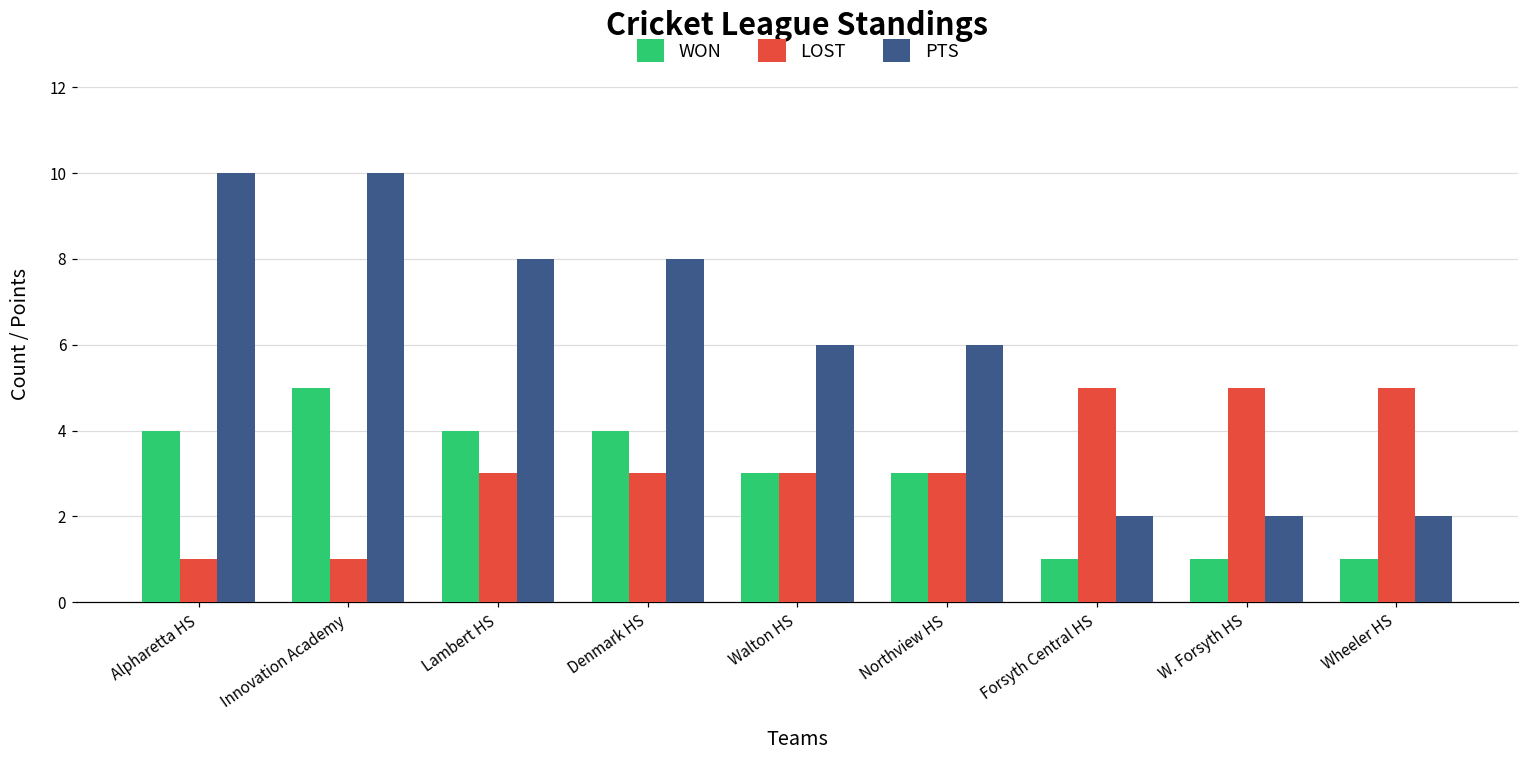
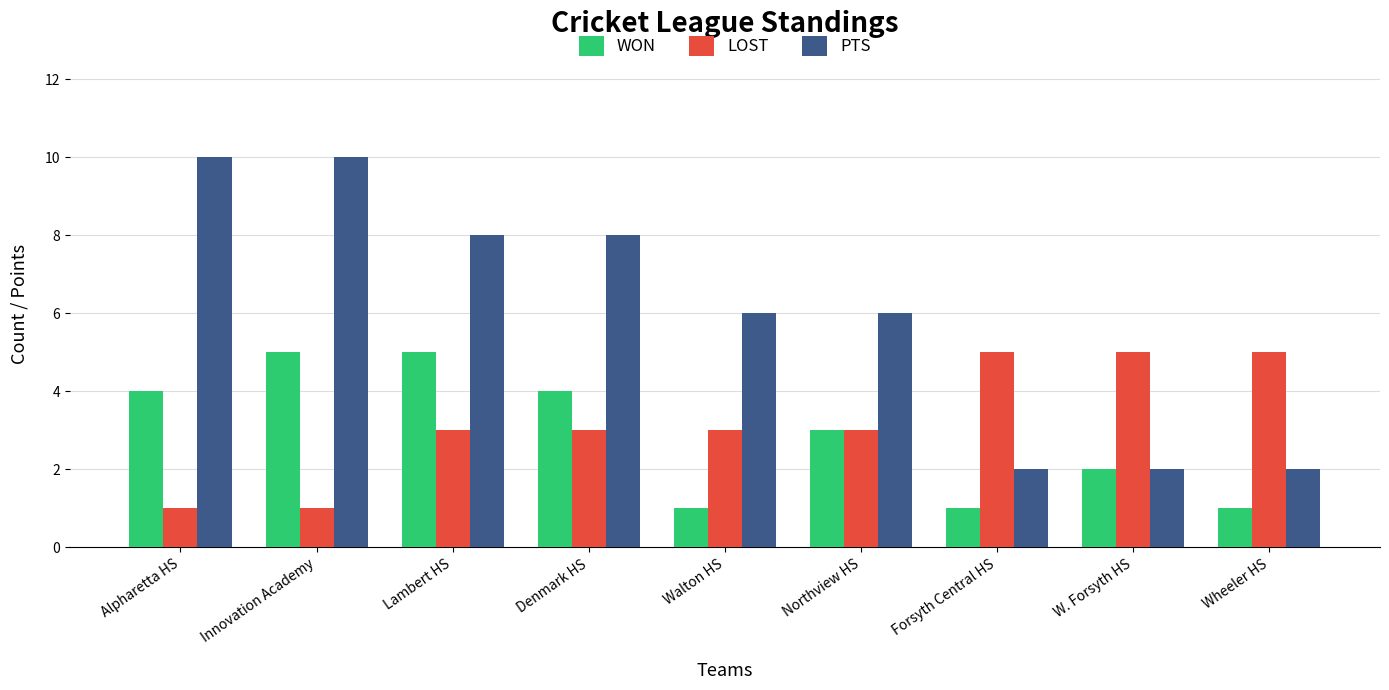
WON, Lambert HS: 4 -> 5
WON, Walton HS: 3 -> 1
WON, W. Forsyth HS: 1 -> 2
